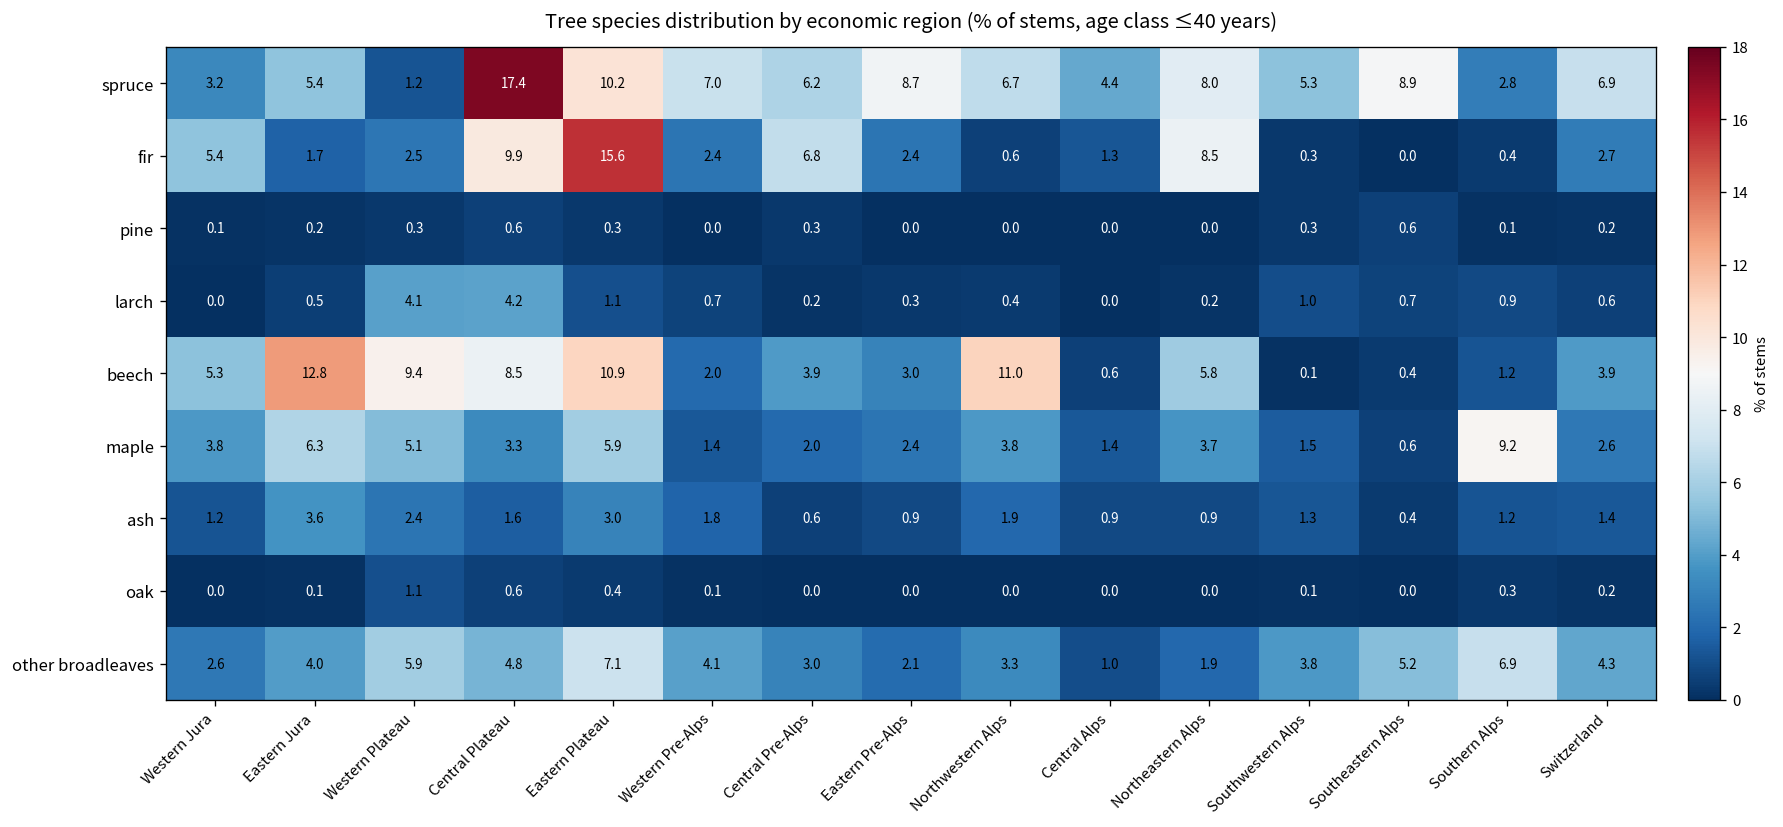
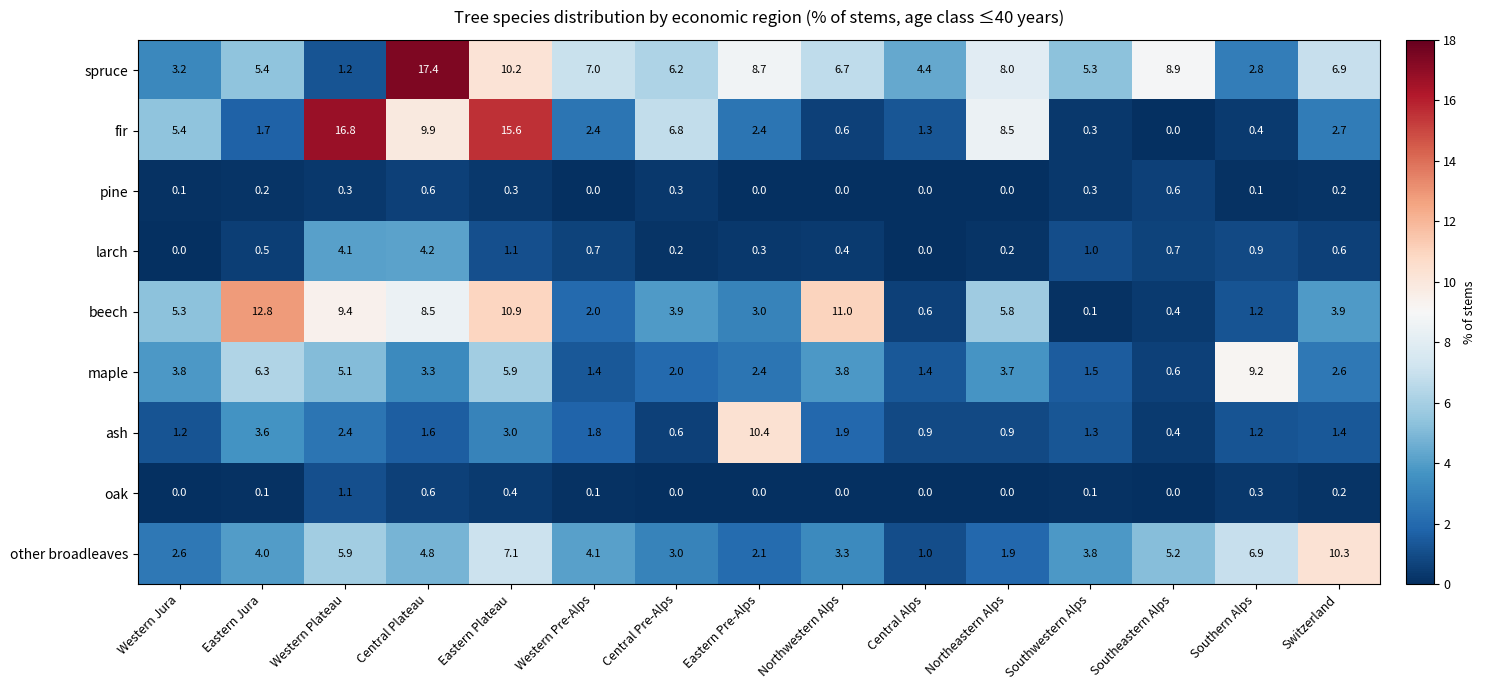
fir, Western Plateau: 2.5 -> 16.8
ash, Eastern Pre-Alps: 0.9 -> 10.4
other broadleaves, Switzerland: 4.3 -> 10.3
